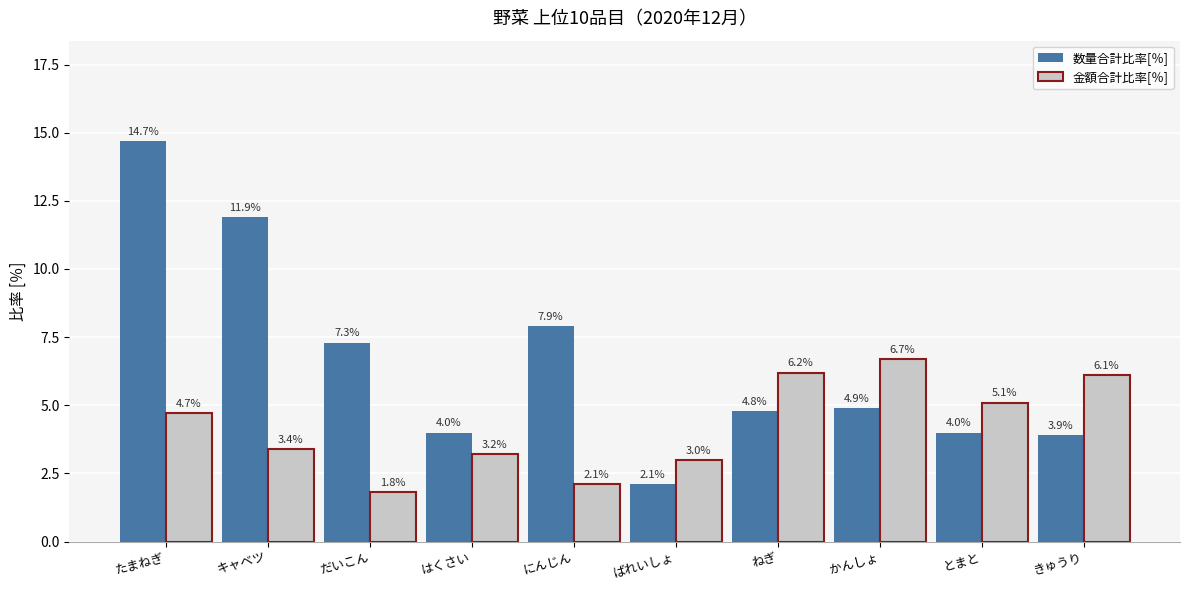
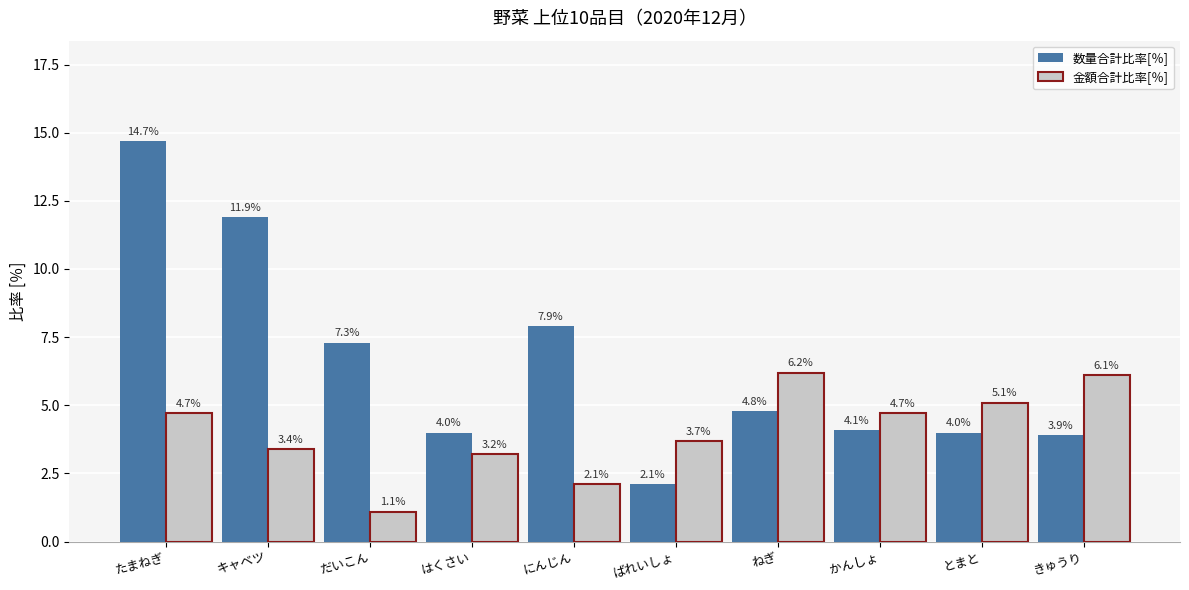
金額合計比率[％], だいこん: 1.8% -> 1.1%
金額合計比率[％], ばれいしょ: 3.0% -> 3.7%
数量合計比率[％], かんしょ: 4.9% -> 4.1%
金額合計比率[％], かんしょ: 6.7% -> 4.7%
